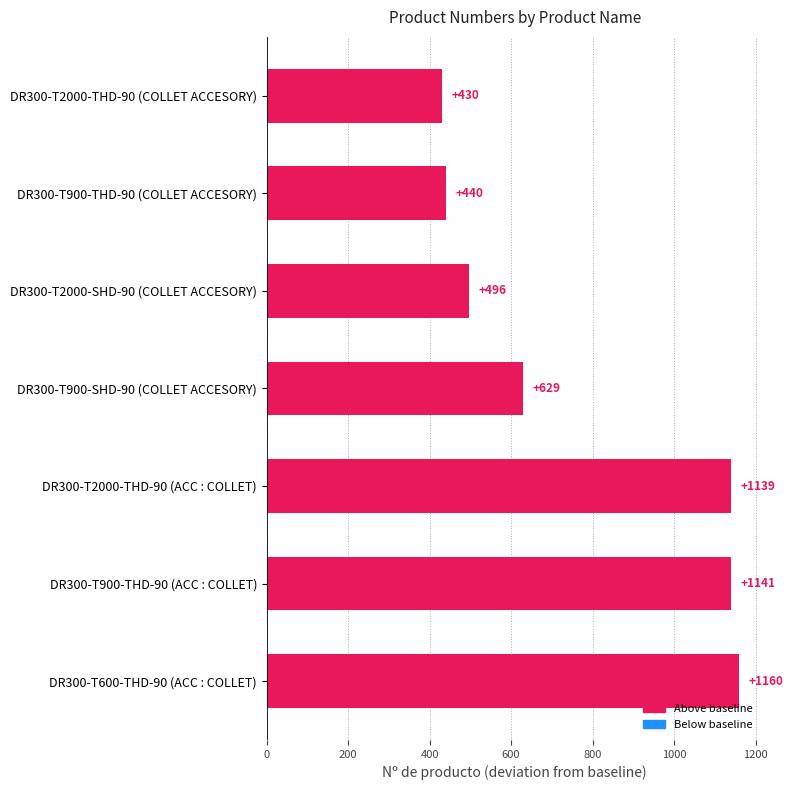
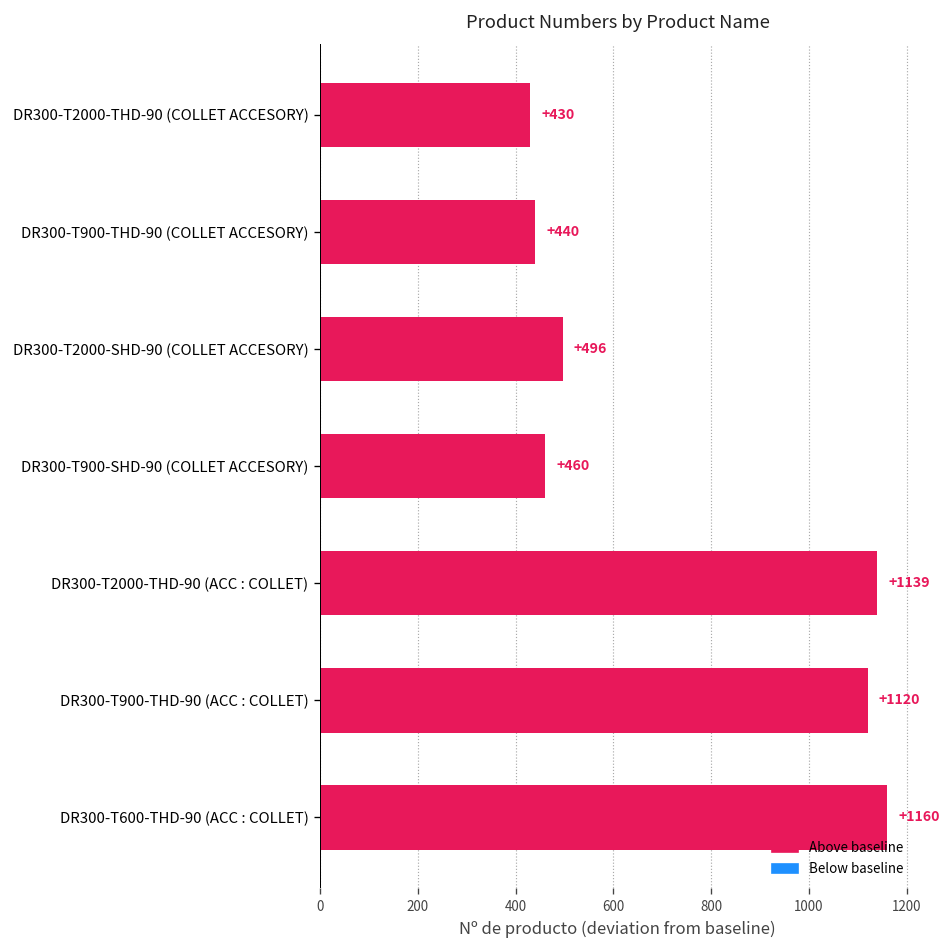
DR300-T900-SHD-90 (COLLET ACCESORY): +629 -> +460
DR300-T900-THD-90 (ACC : COLLET): +1141 -> +1120
